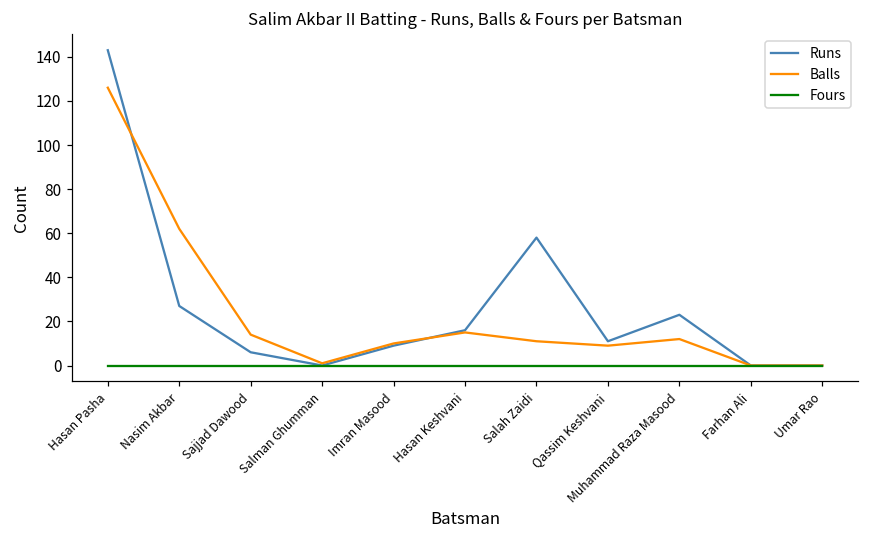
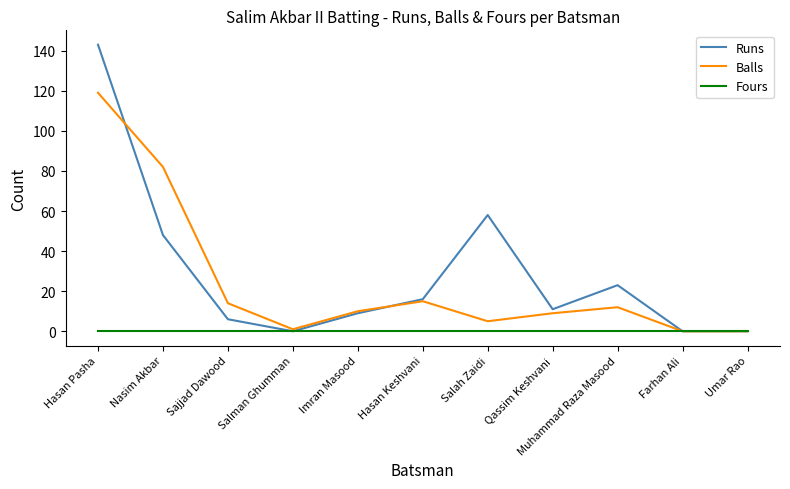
Balls, Hasan Pasha: 126 -> 119
Runs, Nasim Akbar: 27 -> 48
Balls, Nasim Akbar: 62 -> 82
Balls, Salah Zaidi: 11 -> 5
